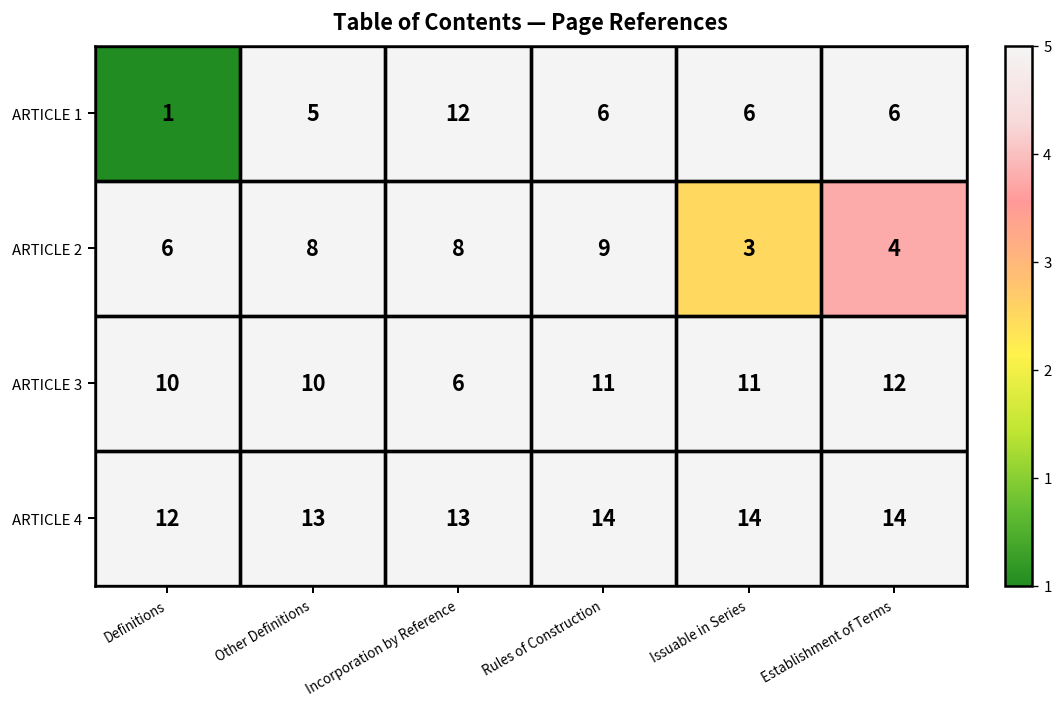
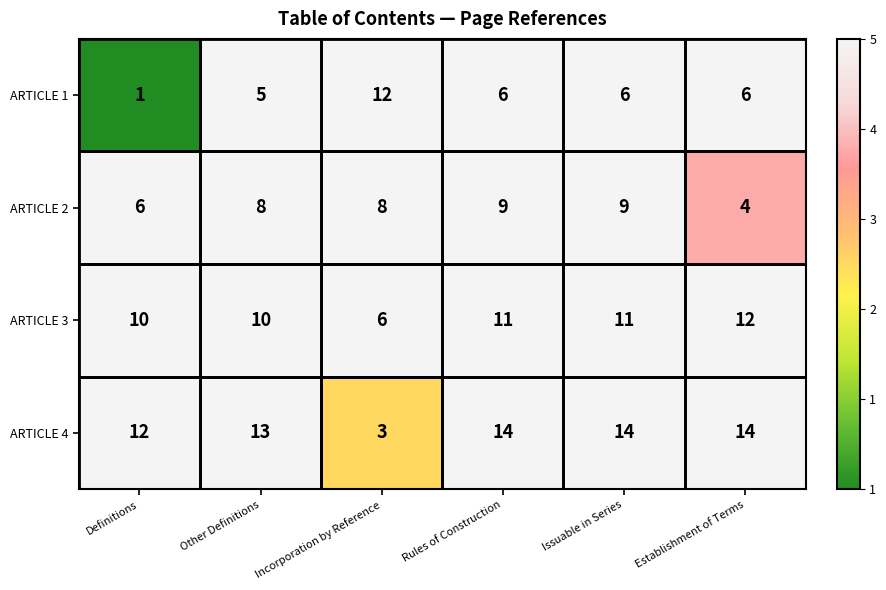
ARTICLE 2, Issuable in Series: 3 -> 9
ARTICLE 4, Incorporation by Reference: 13 -> 3
